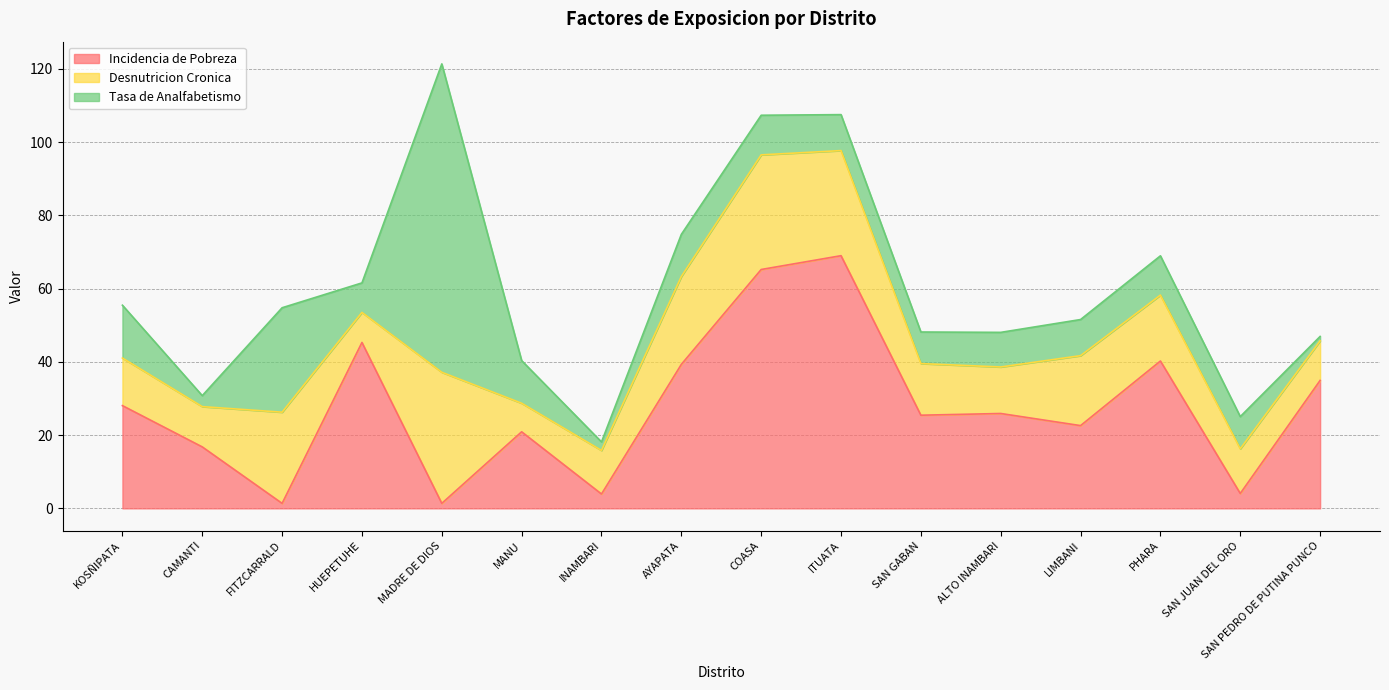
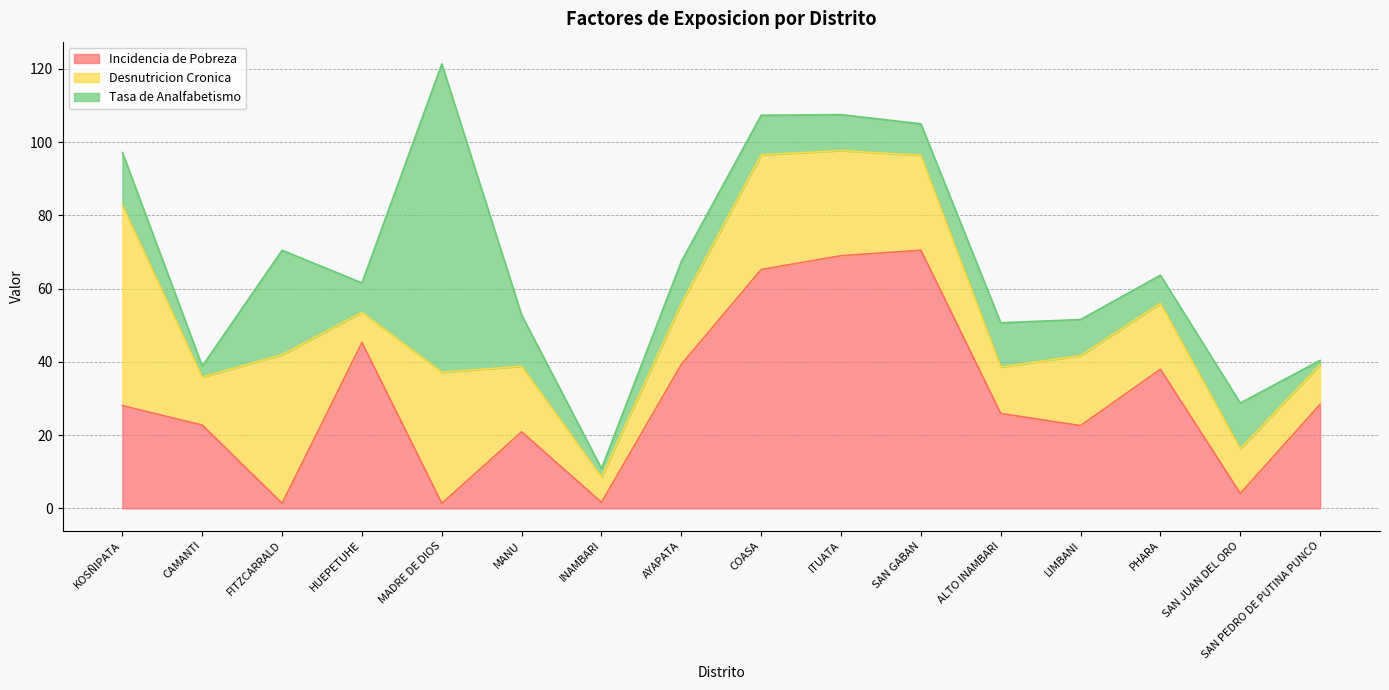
Desnutricion Cronica, KOSÑIPATA: 13 -> 55
Incidencia de Pobreza, CAMANTI: 17 -> 23
Desnutricion Cronica, CAMANTI: 11 -> 13
Desnutricion Cronica, FITZCARRALD: 25 -> 41
Desnutricion Cronica, MANU: 8 -> 18
Tasa de Analfabetismo, MANU: 12 -> 14
Incidencia de Pobreza, INAMBARI: 4 -> 2
Desnutricion Cronica, INAMBARI: 12 -> 7
Desnutricion Cronica, AYAPATA: 24 -> 17
Incidencia de Pobreza, SAN GABAN: 25 -> 70
Desnutricion Cronica, SAN GABAN: 14 -> 26
Tasa de Analfabetismo, ALTO INAMBARI: 9 -> 12
Incidencia de Pobreza, PHARA: 40 -> 38
Tasa de Analfabetismo, PHARA: 11 -> 8
Tasa de Analfabetismo, SAN JUAN DEL ORO: 9 -> 12
Incidencia de Pobreza, SAN PEDRO DE PUTINA PUNCO: 35 -> 28
